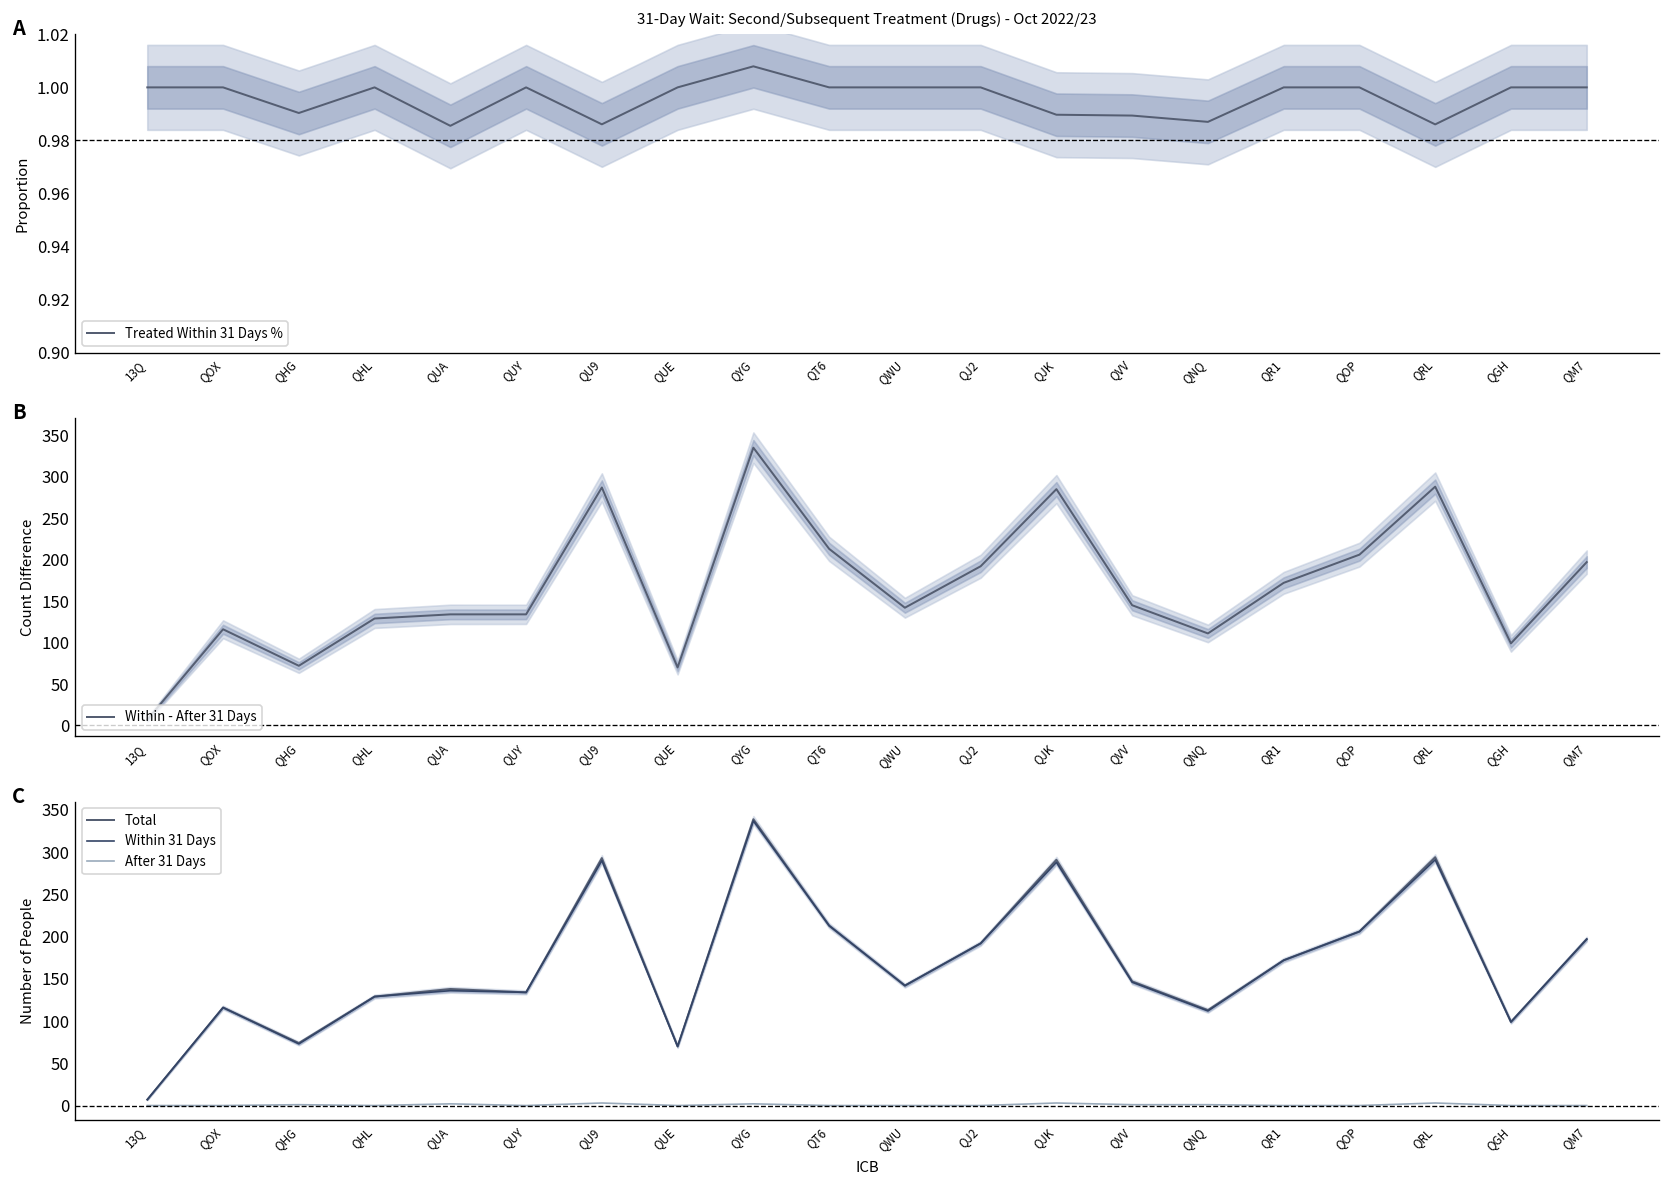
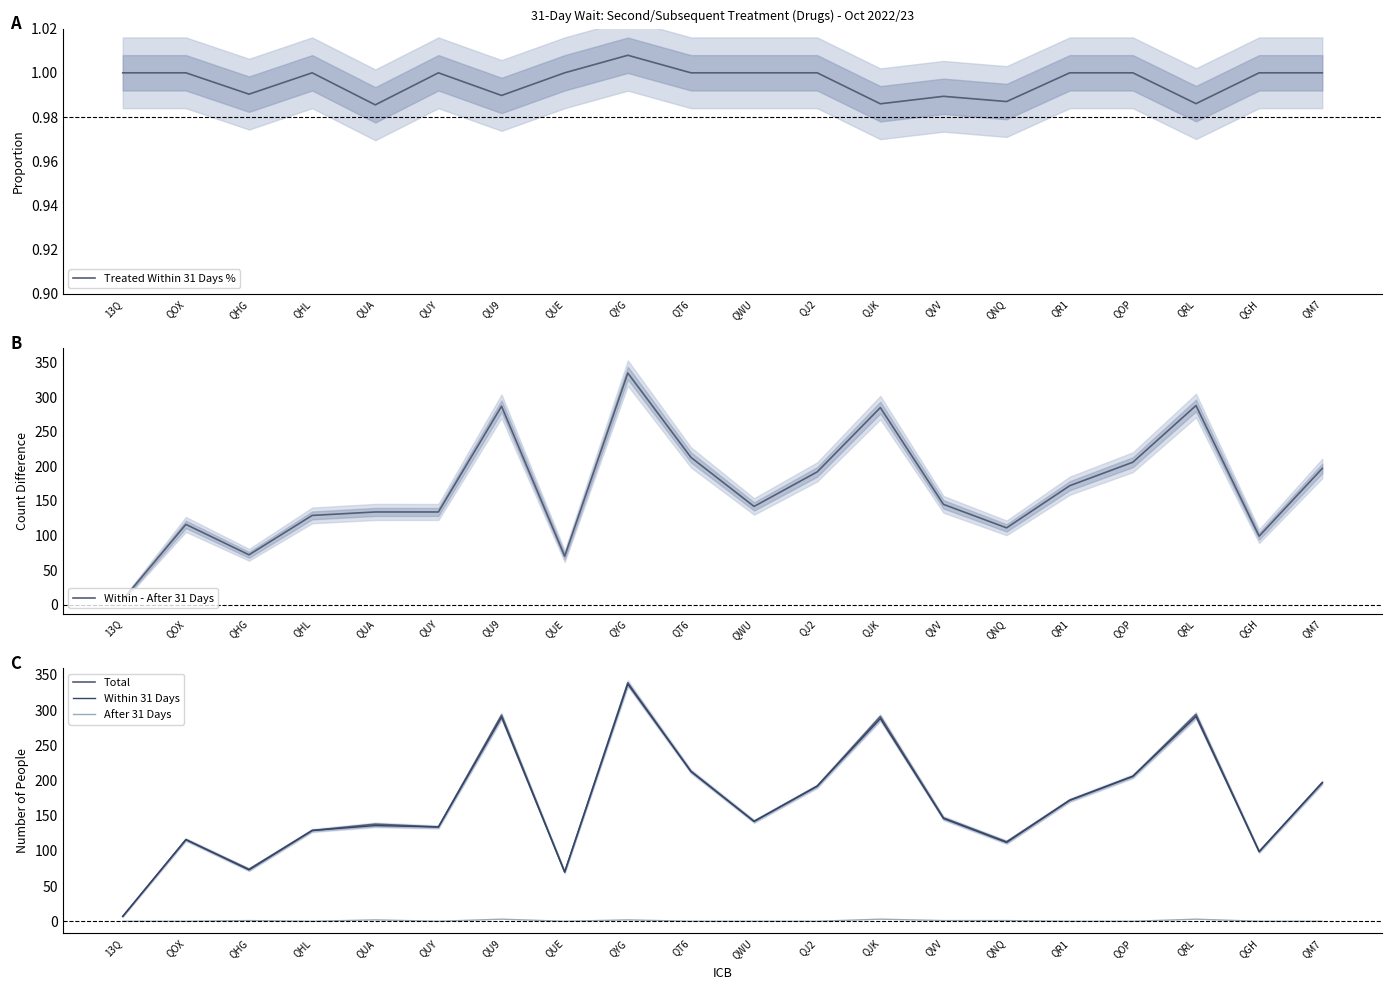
31-Day Wait: Second/Subsequent Treatment (Drugs) - Oct 2022/23, Treated Within 31 Days %, QU9: 0.986 -> 0.990
31-Day Wait: Second/Subsequent Treatment (Drugs) - Oct 2022/23, Treated Within 31 Days %, QJK: 0.990 -> 0.986
